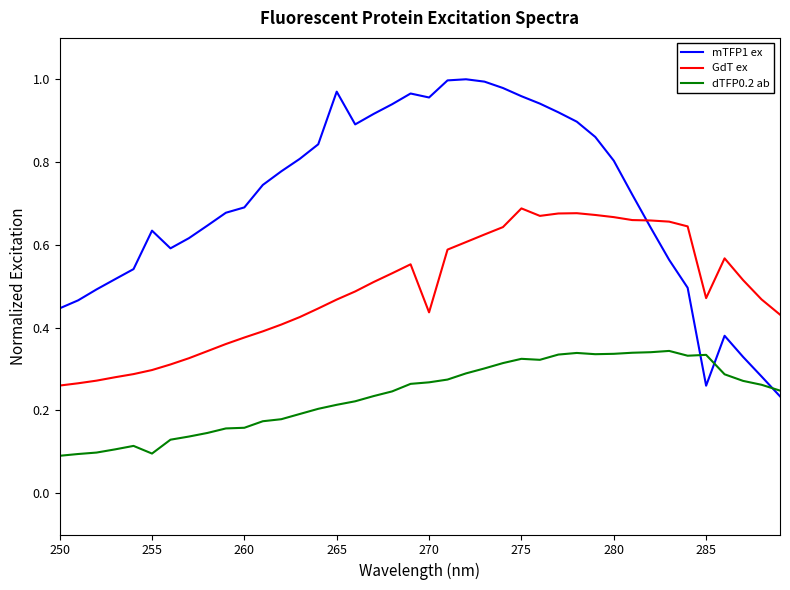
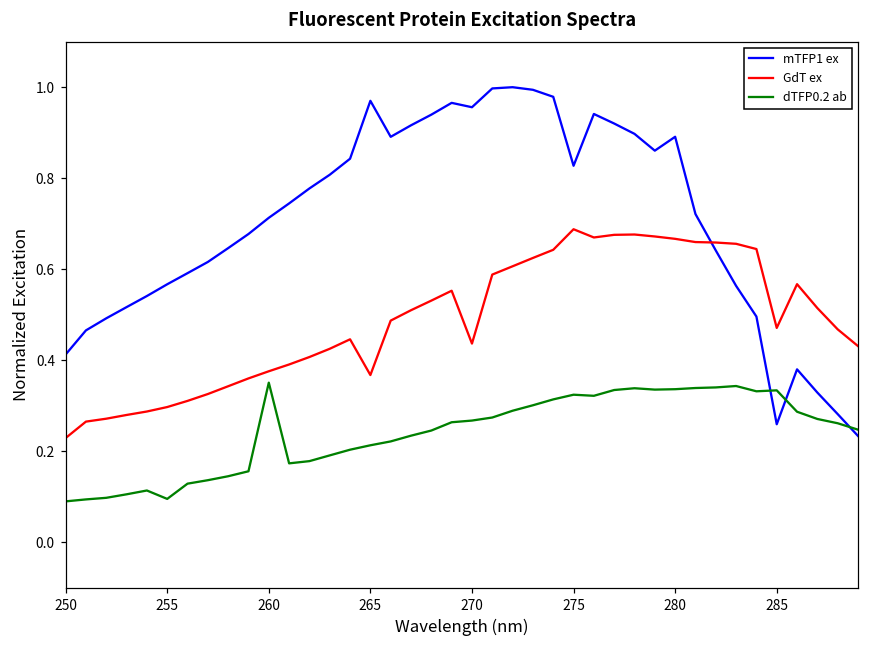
mTFP1 ex, 250: 0.45 -> 0.41
GdT ex, 250: 0.26 -> 0.23
mTFP1 ex, 255: 0.63 -> 0.57
mTFP1 ex, 260: 0.69 -> 0.71
dTFP0.2 ab, 260: 0.16 -> 0.35
GdT ex, 265: 0.47 -> 0.37
mTFP1 ex, 275: 0.96 -> 0.83
mTFP1 ex, 280: 0.80 -> 0.89
